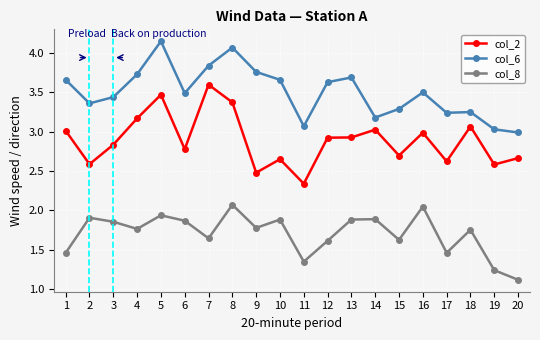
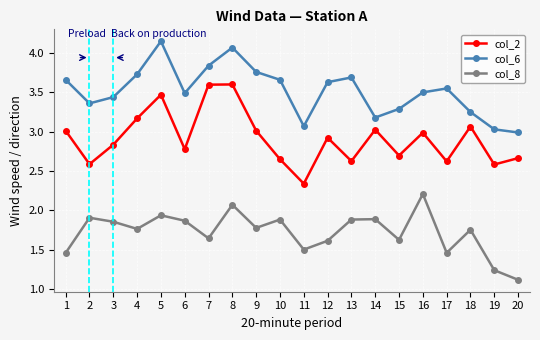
col_2, 8: 3.4 -> 3.6
col_2, 9: 2.5 -> 3.0
col_8, 11: 1.3 -> 1.5
col_2, 13: 2.9 -> 2.6
col_8, 16: 2.0 -> 2.2
col_6, 17: 3.2 -> 3.6
